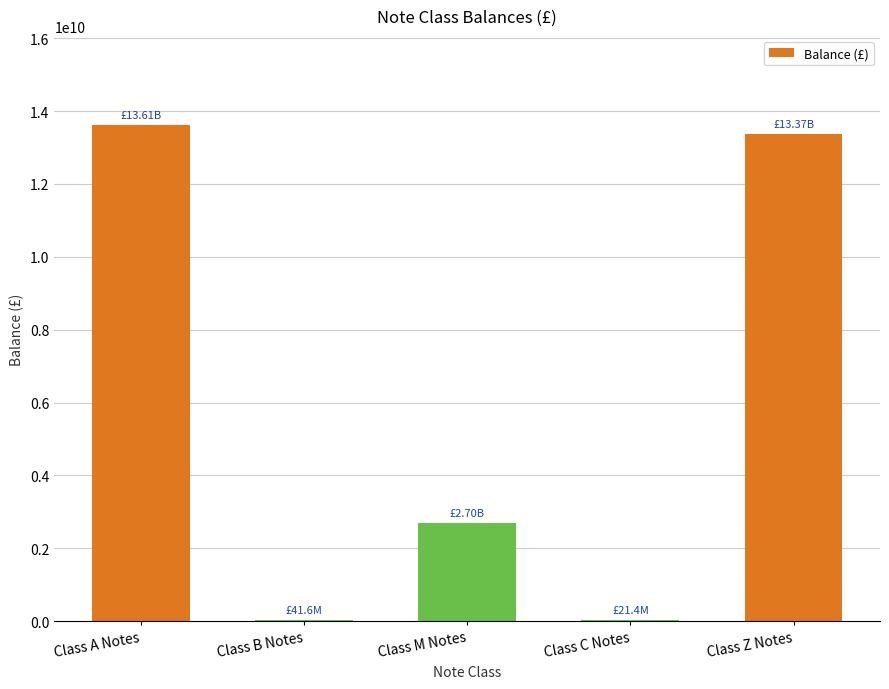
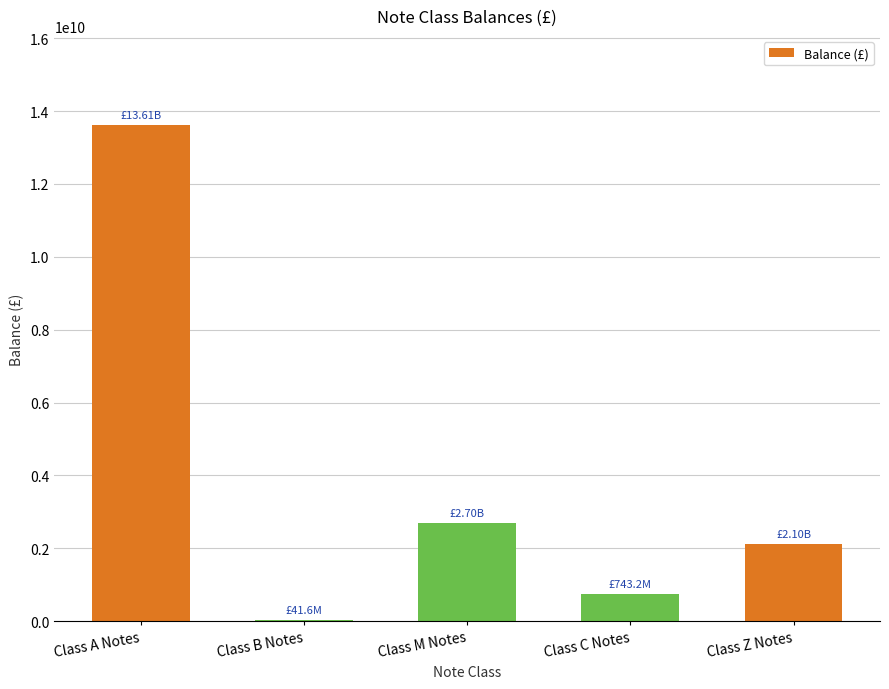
Class C Notes: £21.4M -> £743.2M
Class Z Notes: £13.37B -> £2.10B
